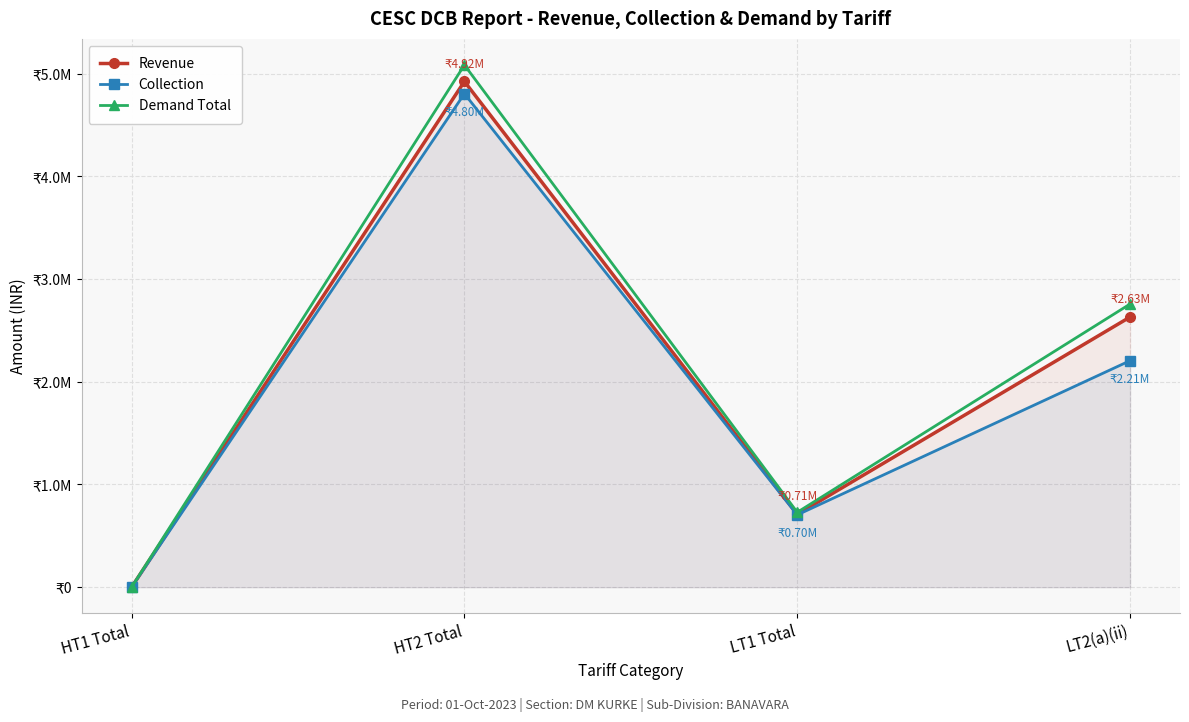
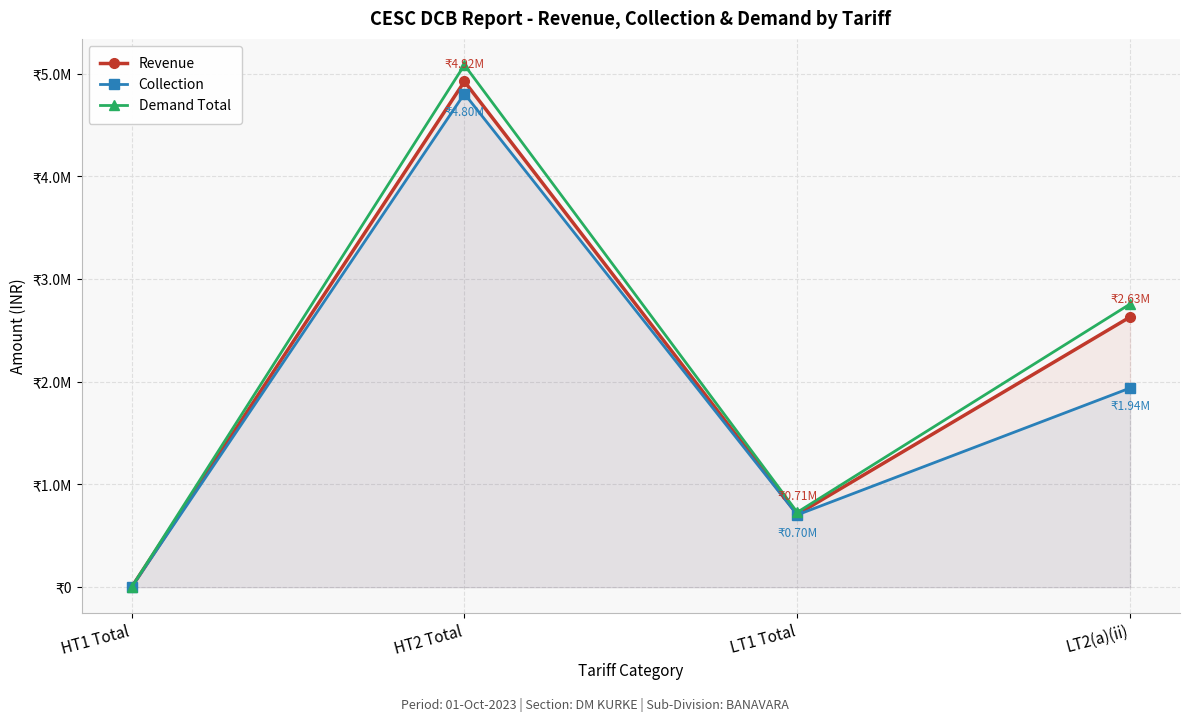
Collection, LT2(a)(ii): 2.21M -> 1.94M
